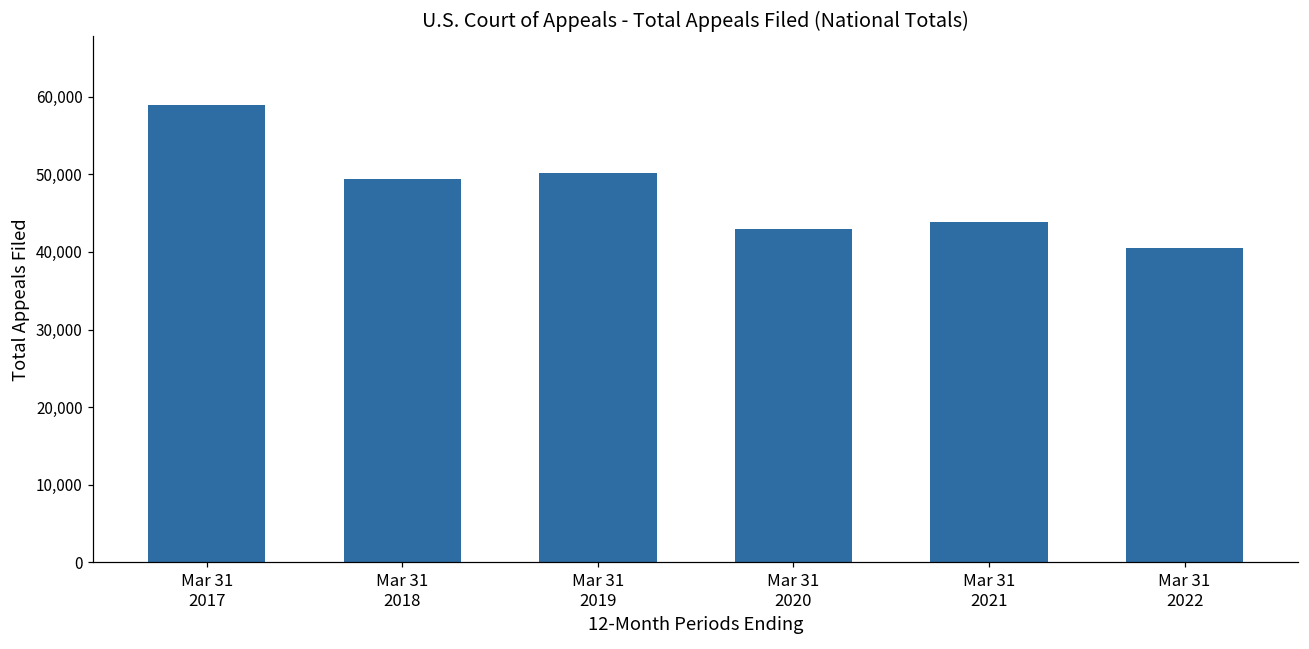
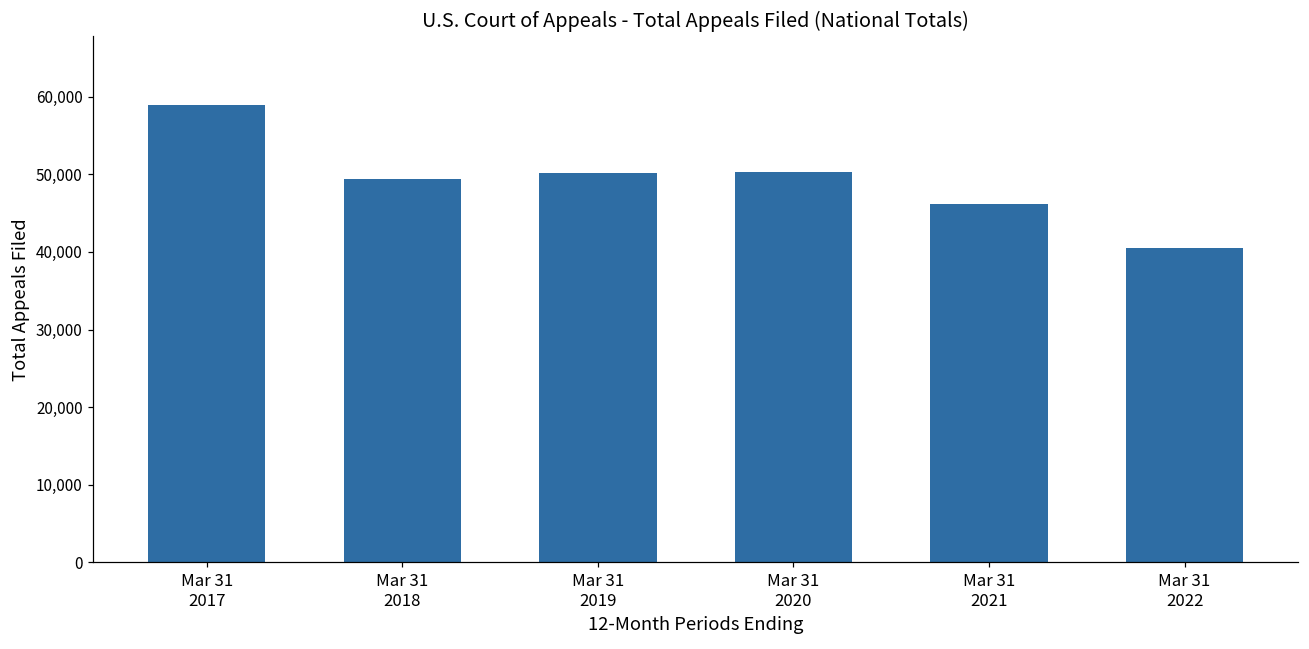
Mar 31 2020: 43,000 -> 50,000
Mar 31 2021: 44,000 -> 46,000
